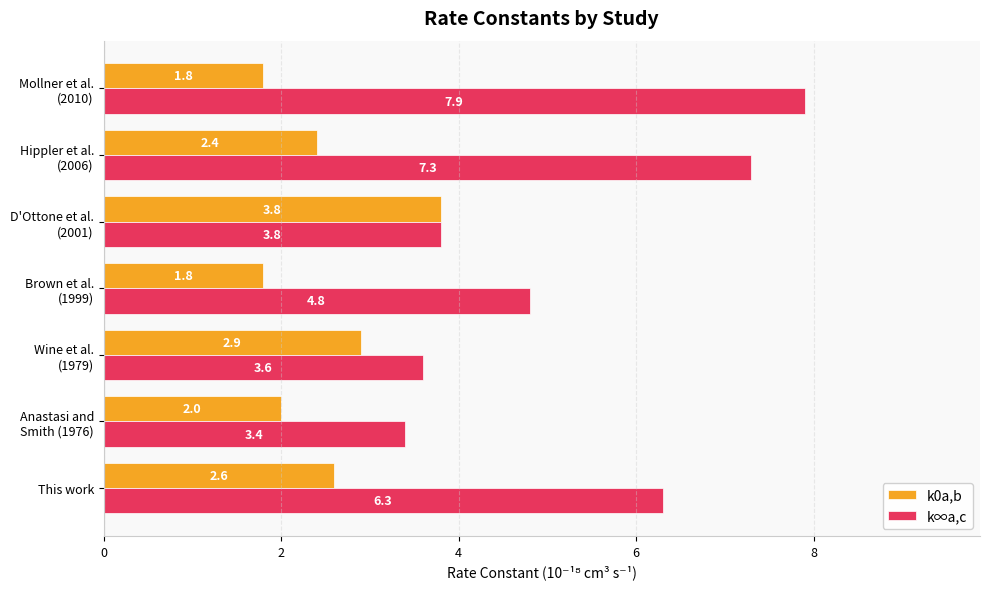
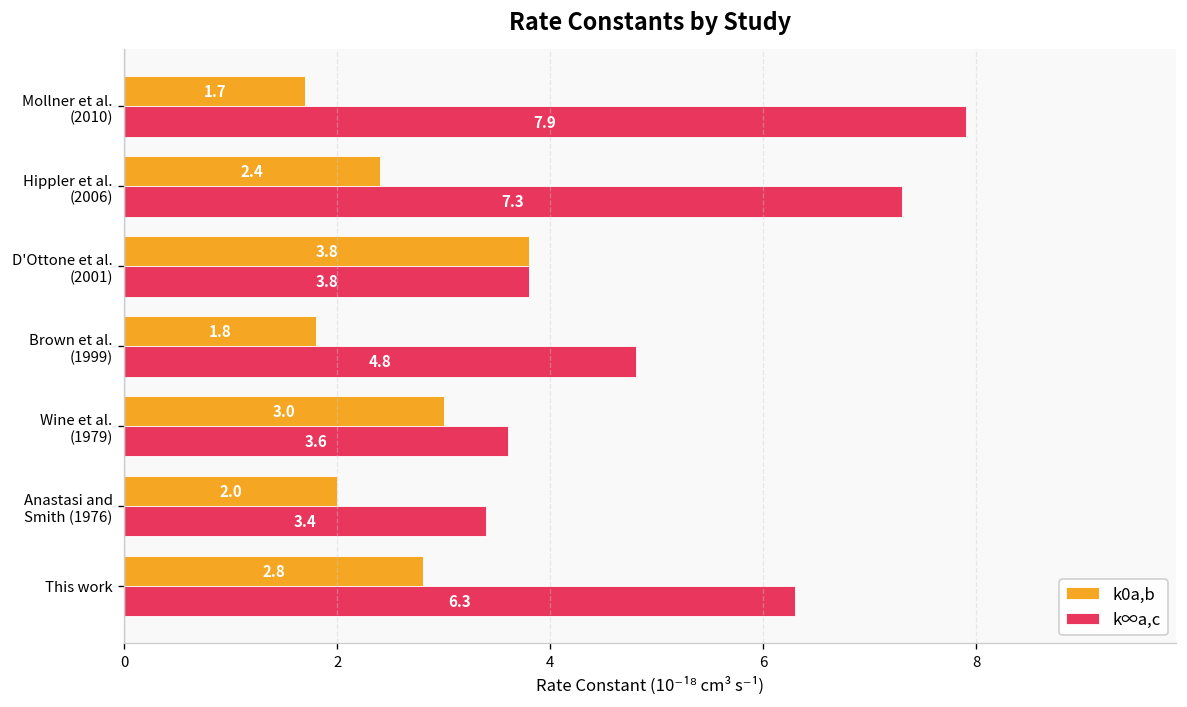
k0a,b, Mollner et al. (2010): 1.8 -> 1.7
k0a,b, Wine et al. (1979): 2.9 -> 3.0
k0a,b, This work: 2.6 -> 2.8
